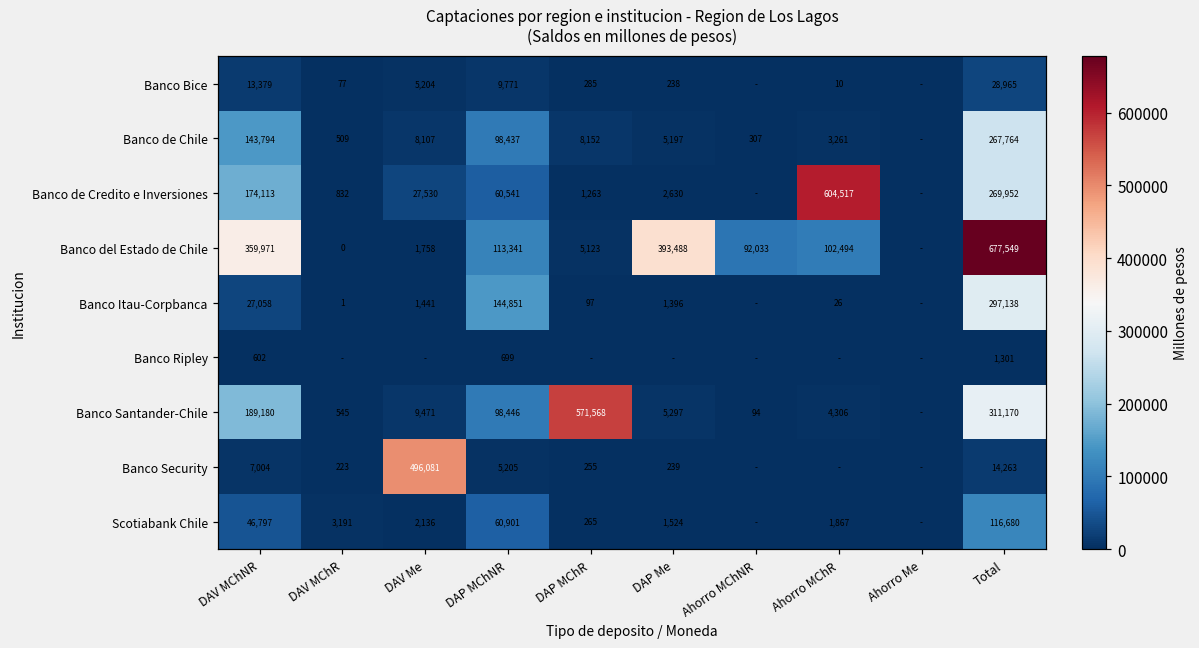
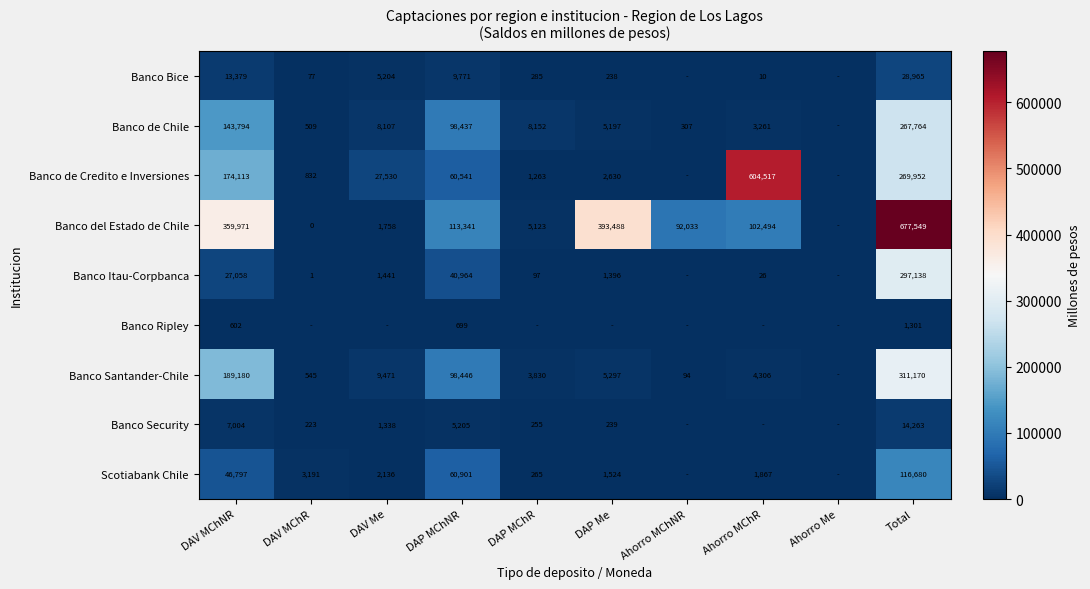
Banco Itau-Corpbanca, DAP MChNR: 144,851 -> 40,964
Banco Santander-Chile, DAP MChR: 571,568 -> 3,830
Banco Security, DAV Me: 496,081 -> 1,338
